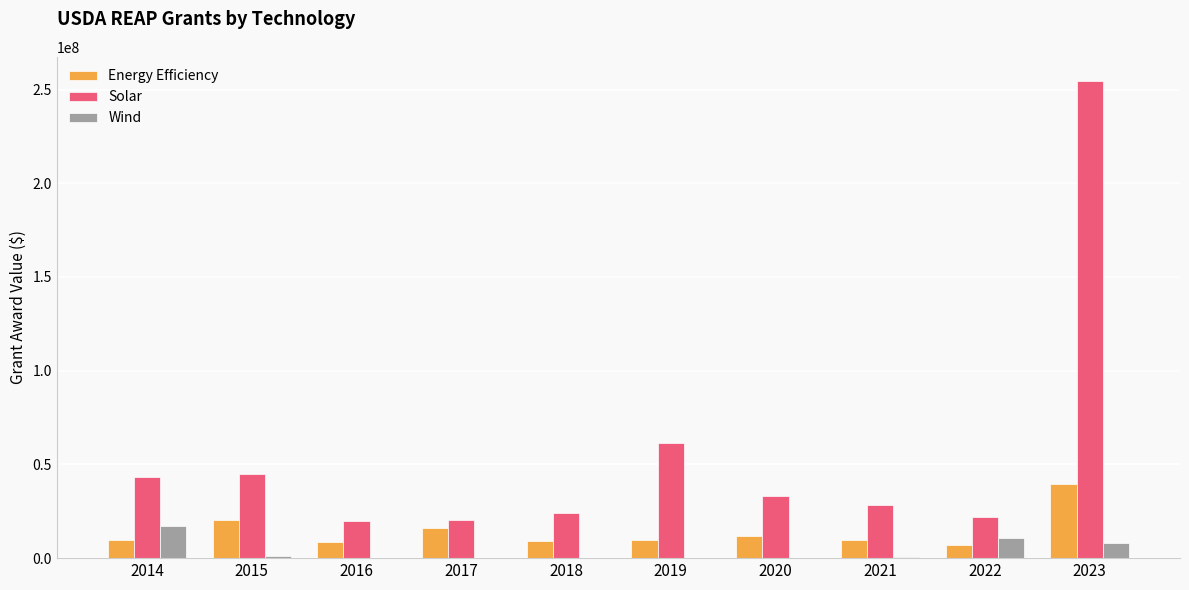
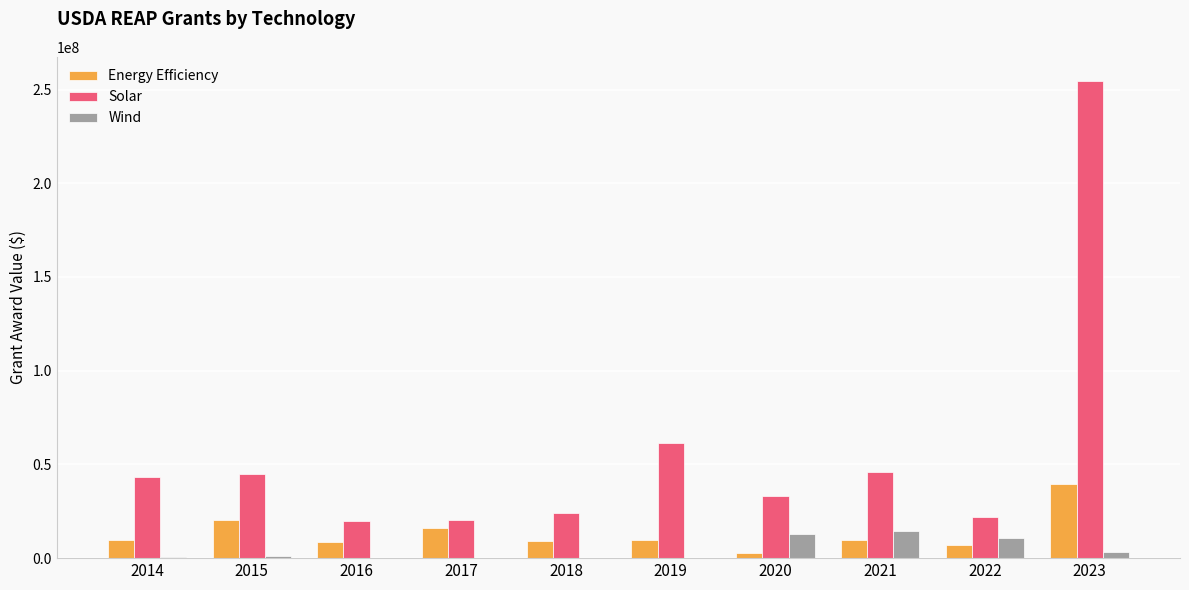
Wind, 2014: 17000000 -> 0
Energy Efficiency, 2020: 12000000 -> 3000000
Wind, 2020: 0 -> 13000000
Solar, 2021: 29000000 -> 46000000
Wind, 2021: 1000000 -> 14000000
Wind, 2023: 8000000 -> 3000000
